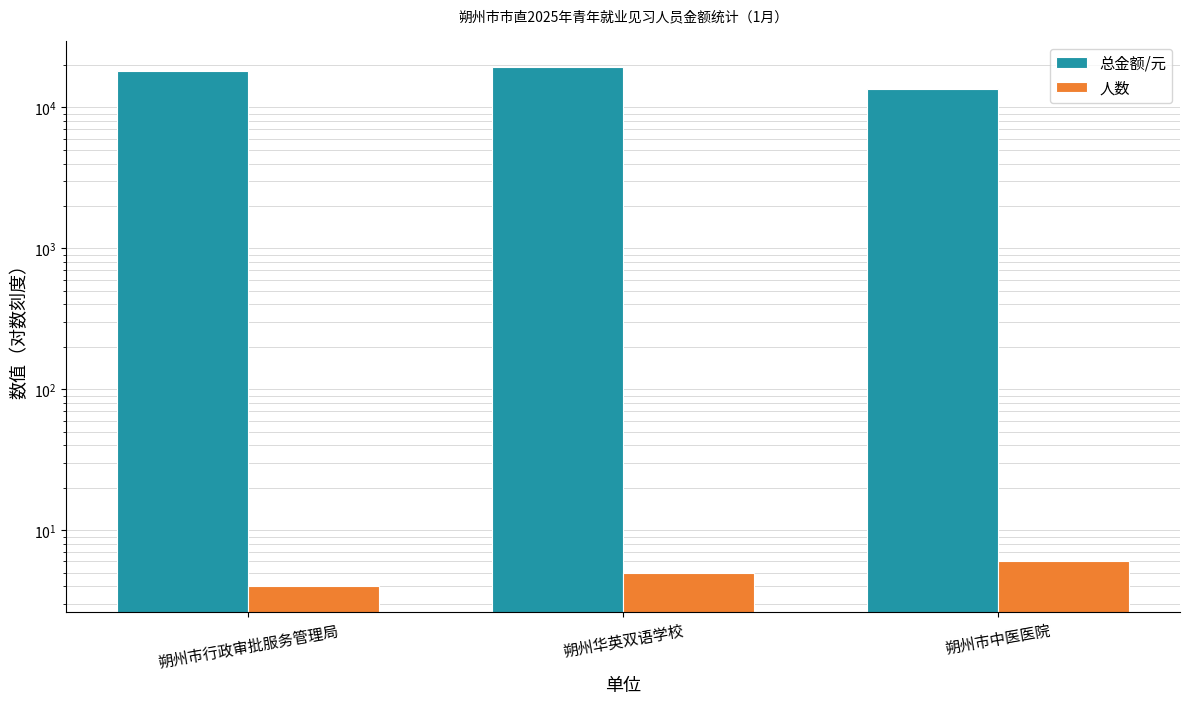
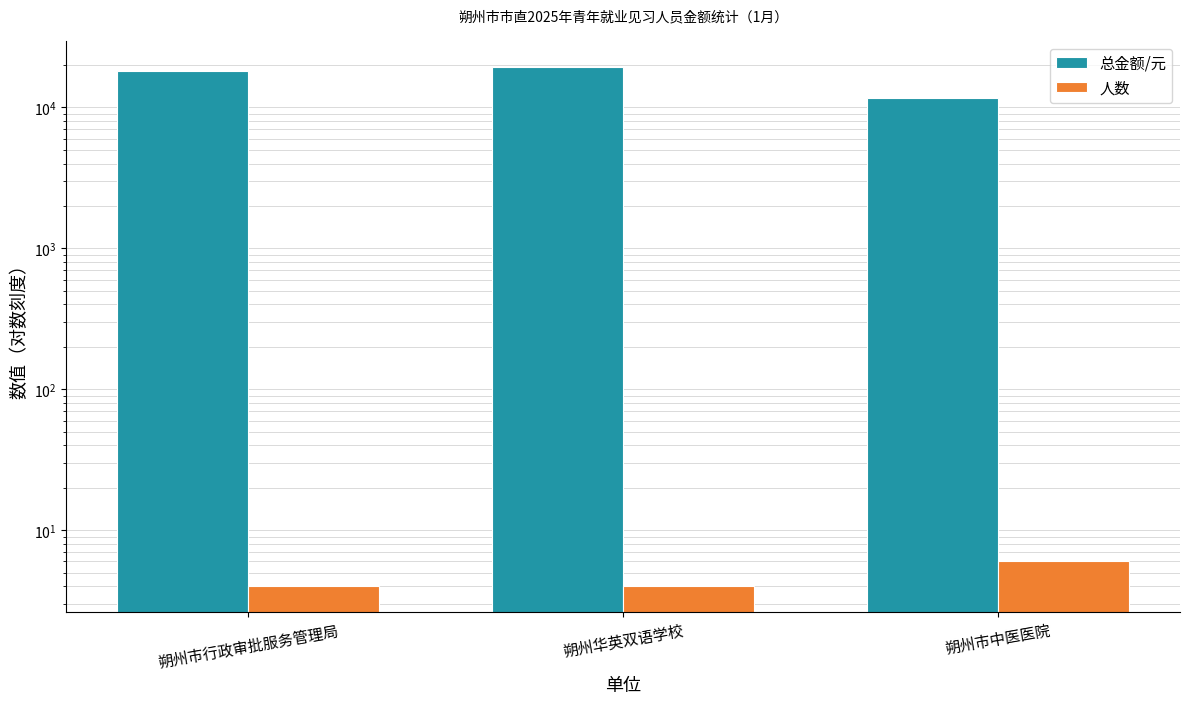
人数, 朔州华英双语学校: 5 -> 4
总金额/元, 朔州市中医医院: 14000 -> 12000
